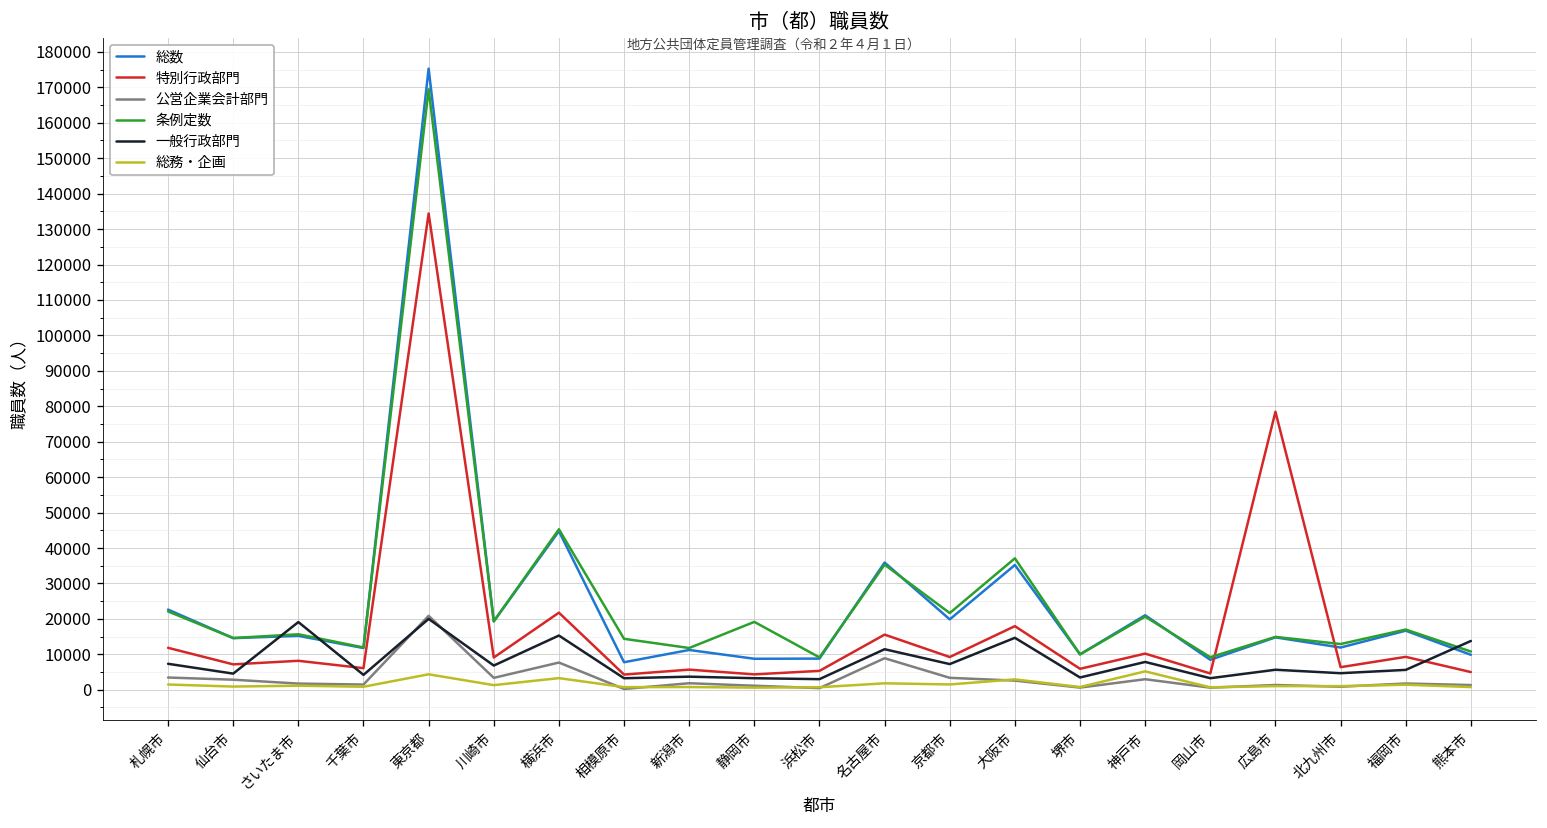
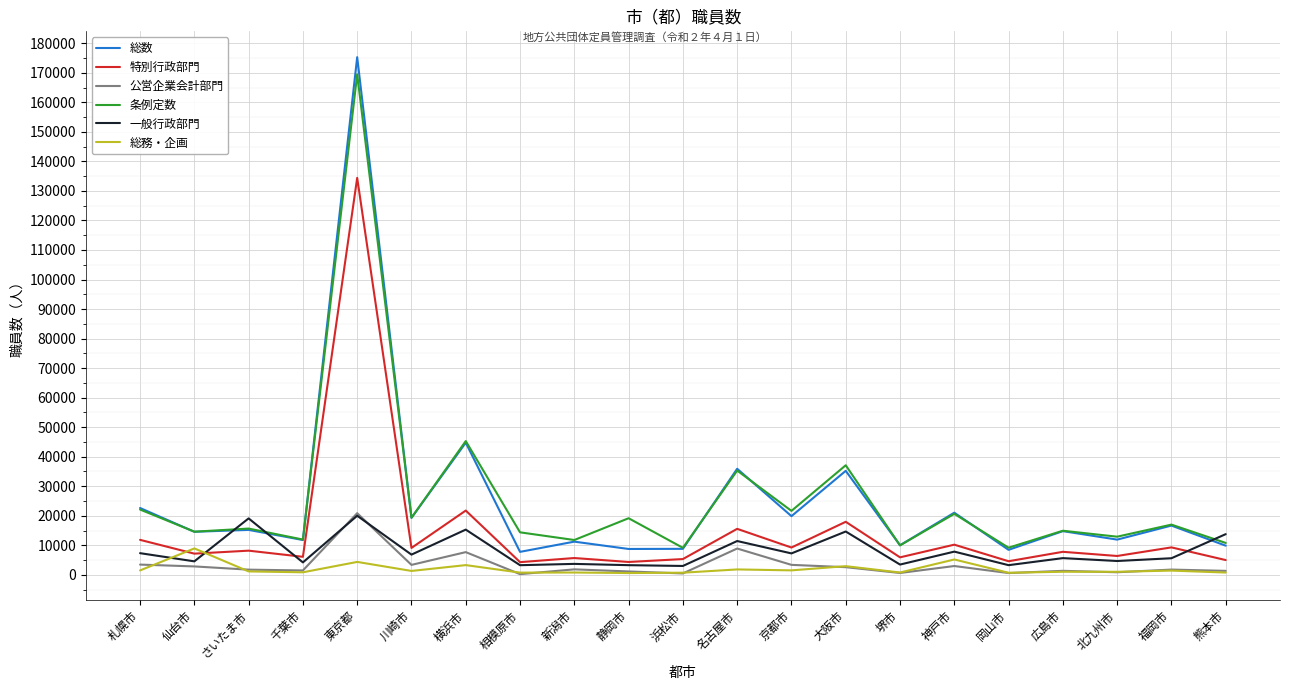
総務・企画, 仙台市: 1000 -> 9000
特別行政部門, 広島市: 78000 -> 8000
